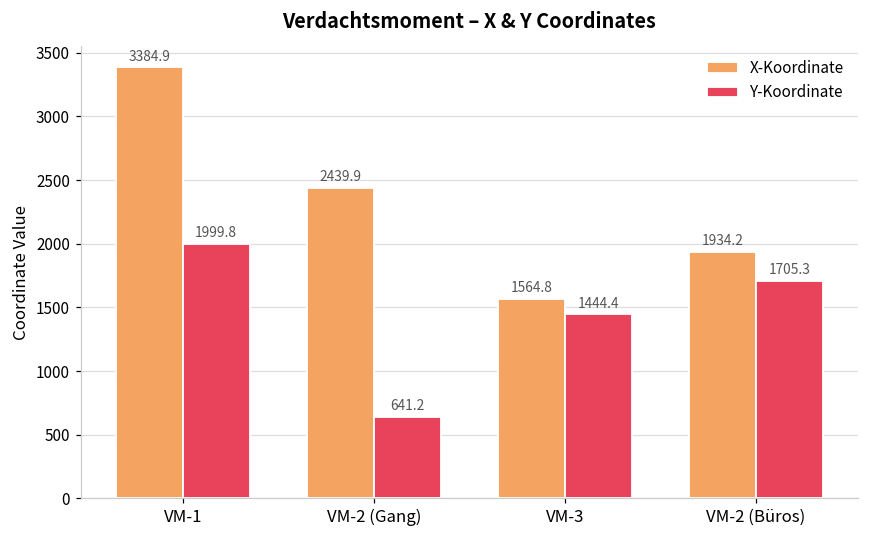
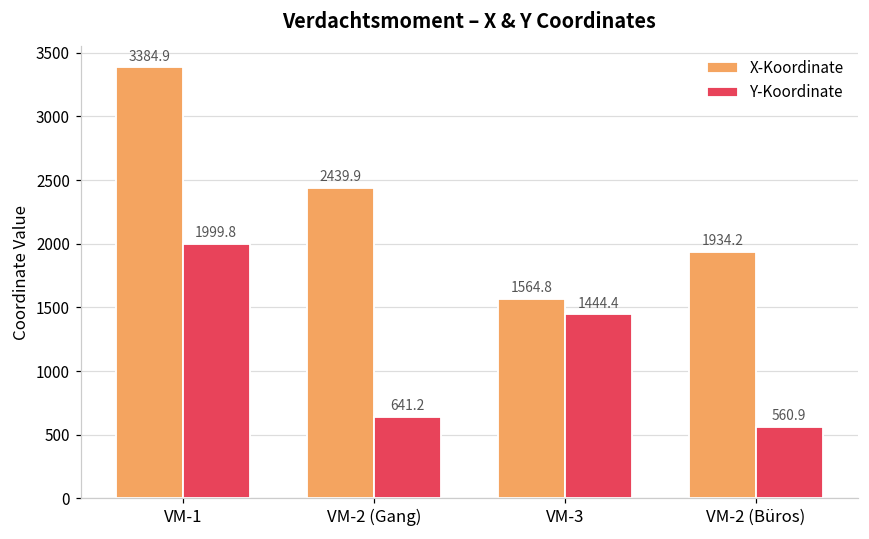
Y-Koordinate, VM-2 (Büros): 1705.3 -> 560.9
